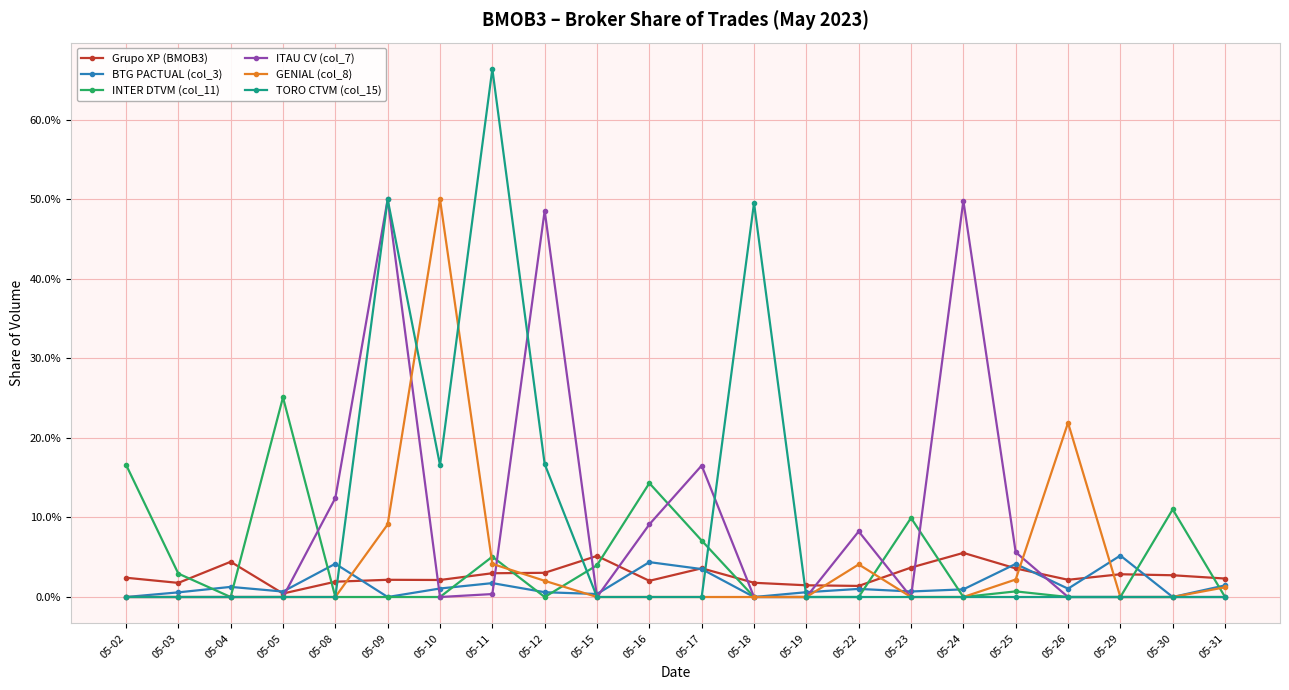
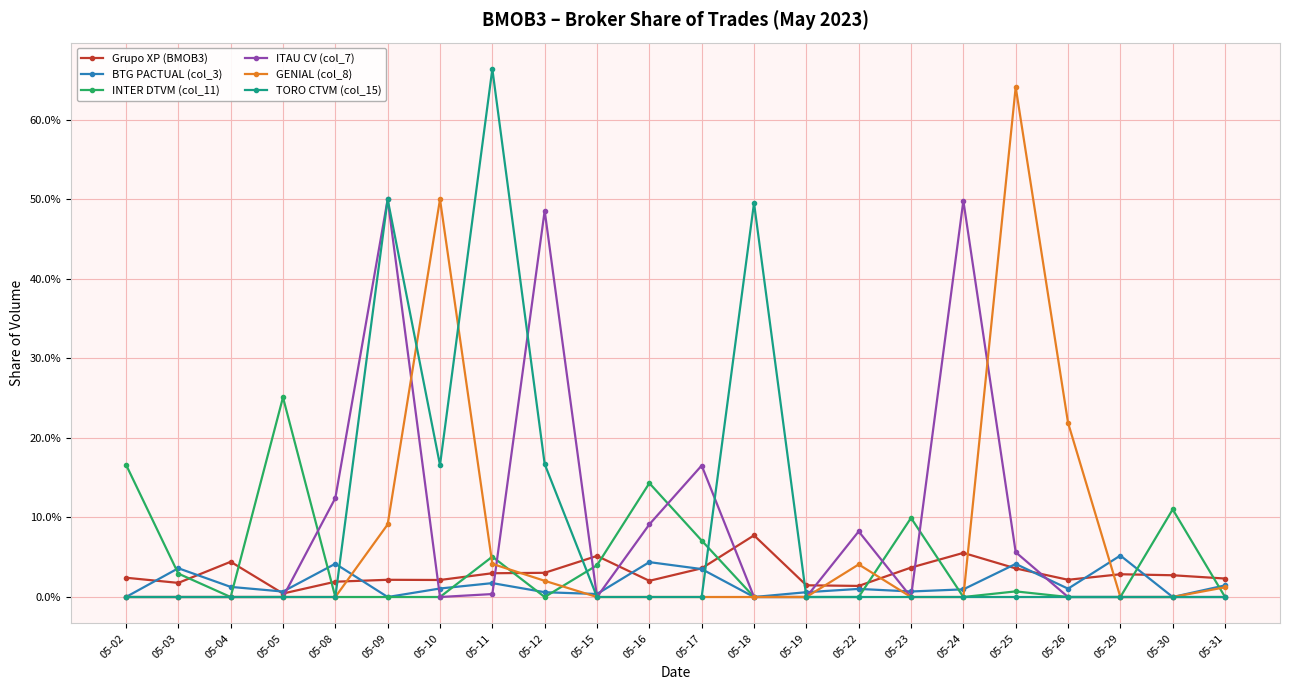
BTG PACTUAL (col_3), 05-03: 1% -> 4%
Grupo XP (BMOB3), 05-18: 2% -> 8%
GENIAL (col_8), 05-25: 2% -> 64%
